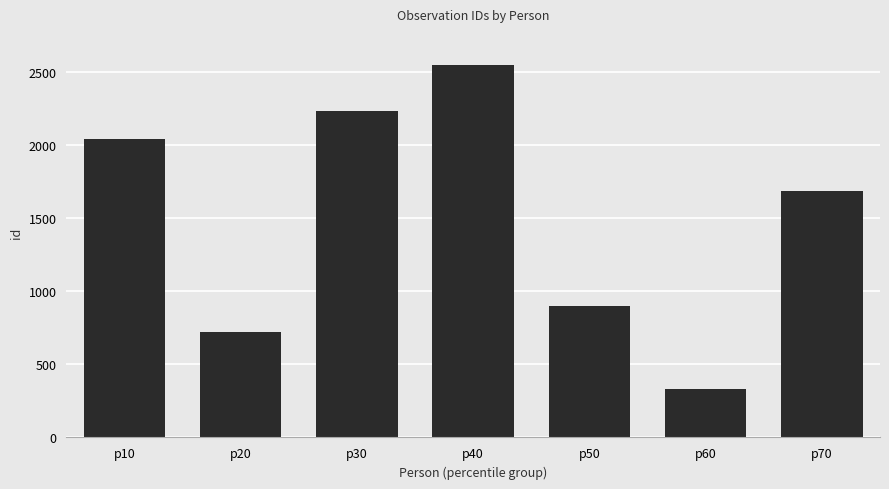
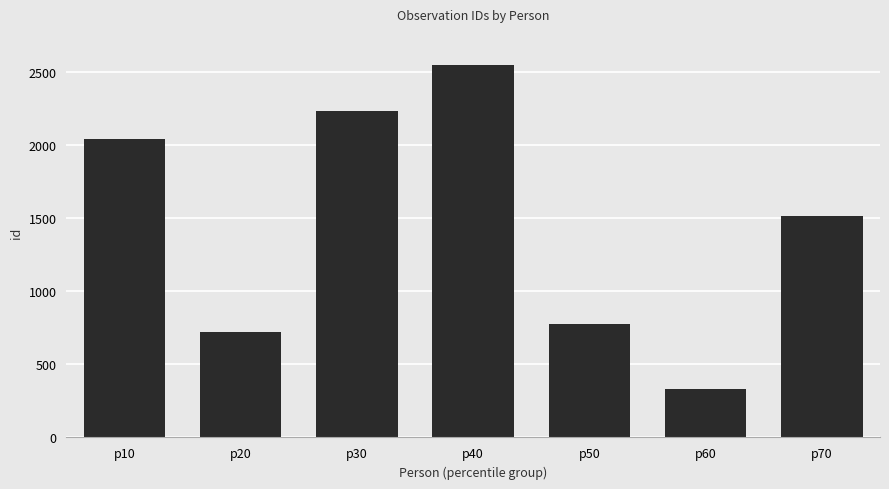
p50: 900 -> 780
p70: 1690 -> 1520
